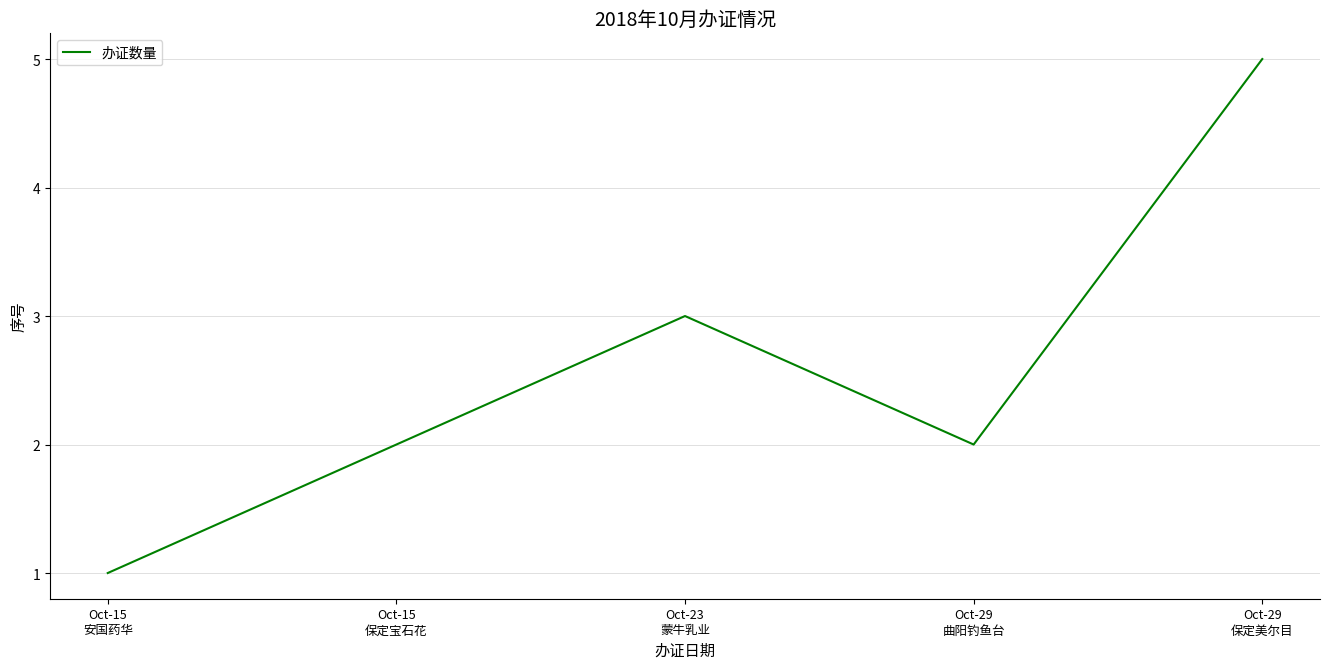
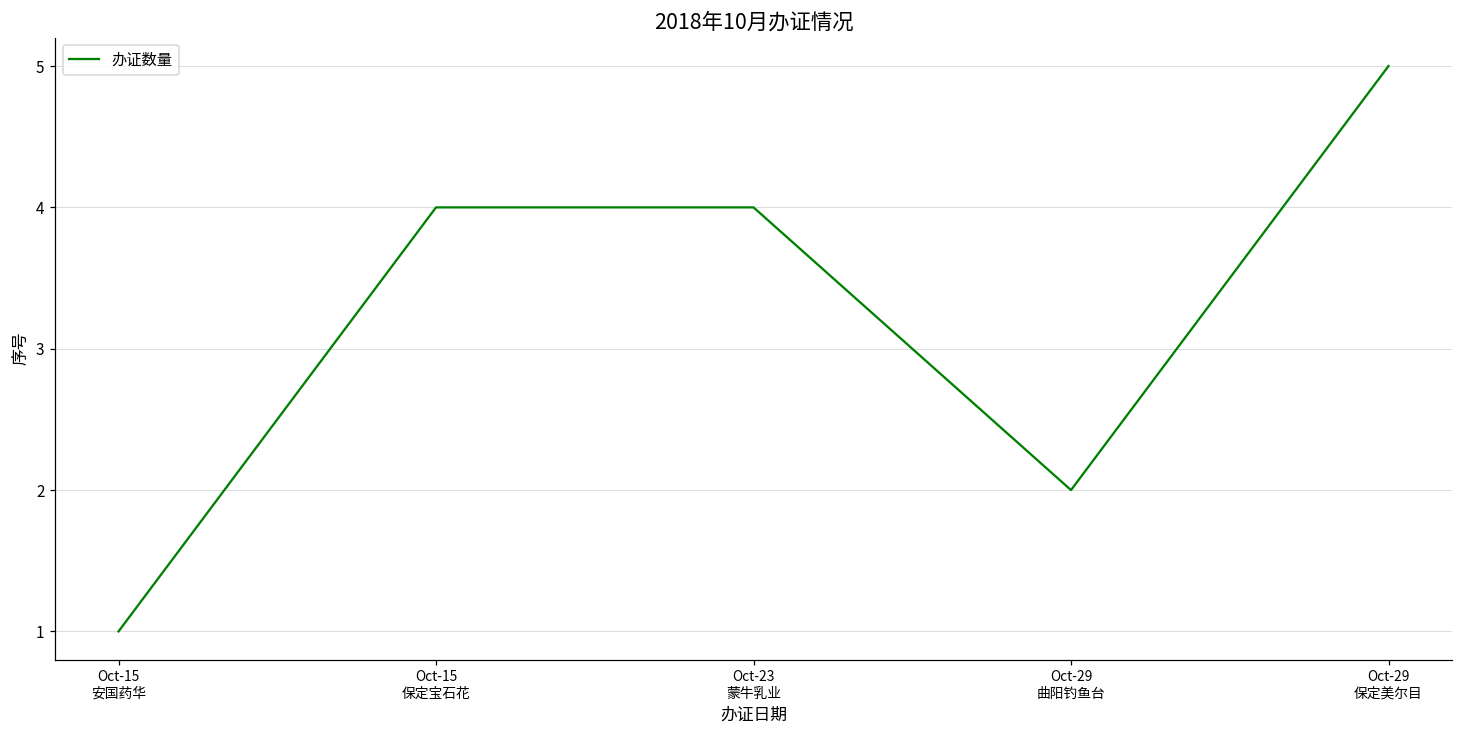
Oct-15 保定宝石花: 2 -> 4
Oct-23 蒙牛乳业: 3 -> 4
